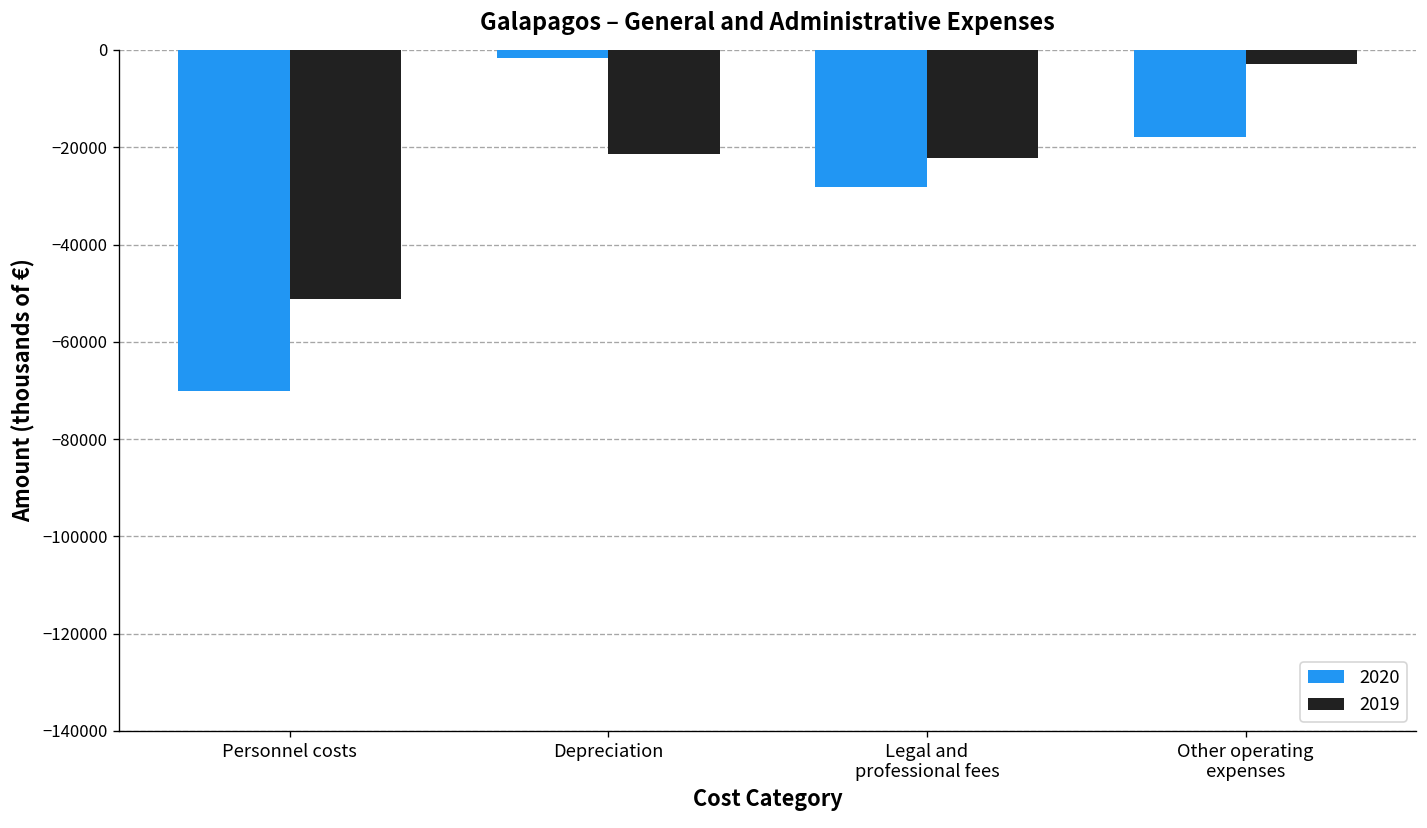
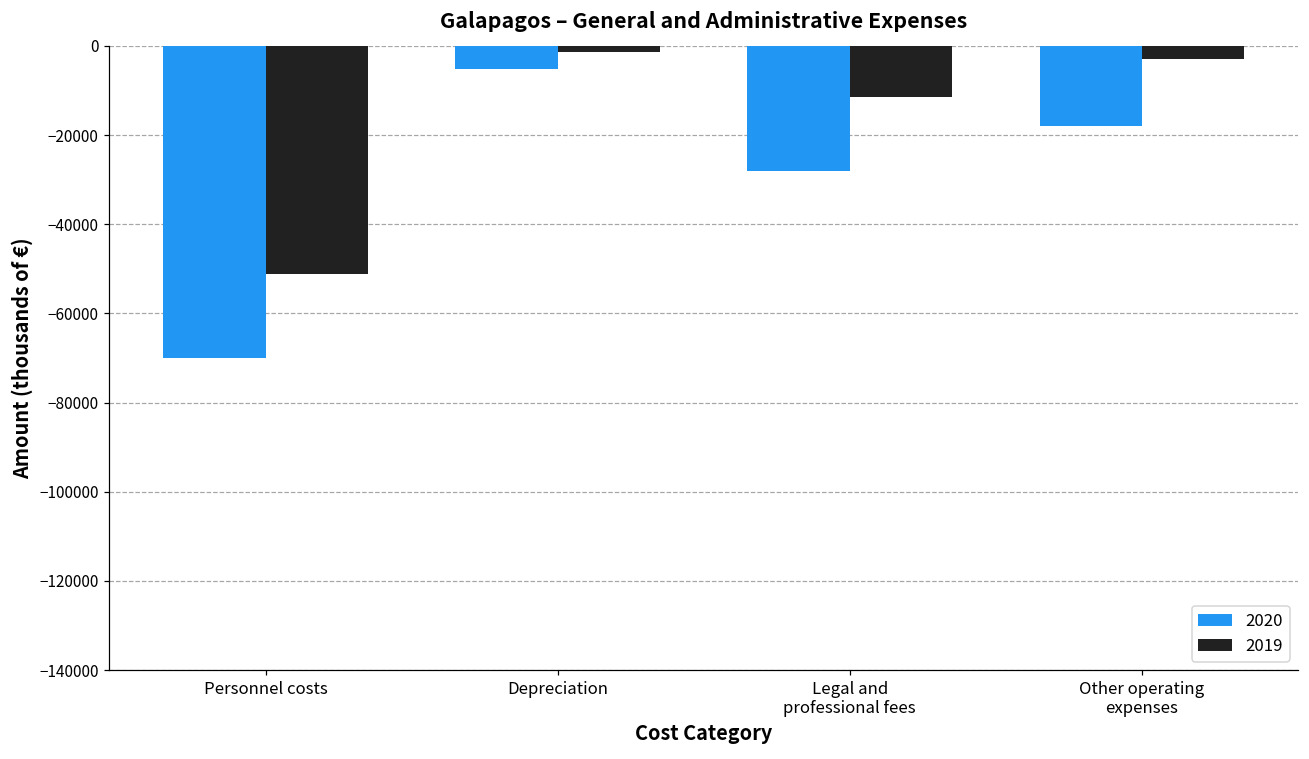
2020, Depreciation: -2000 -> -5000
2019, Depreciation: -21000 -> -1000
2019, Legal and professional fees: -22000 -> -12000
